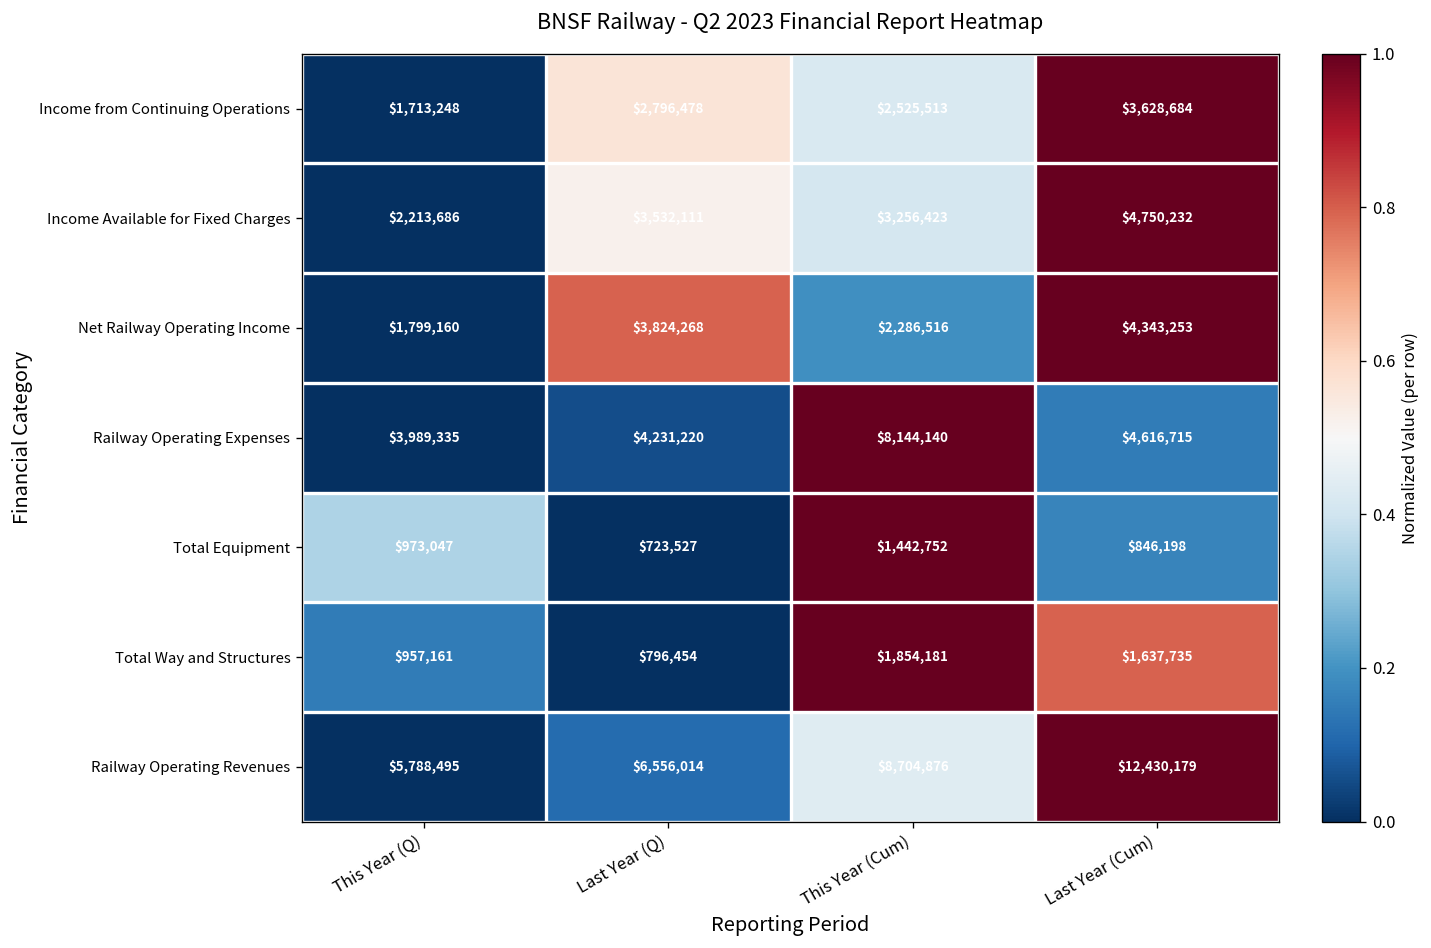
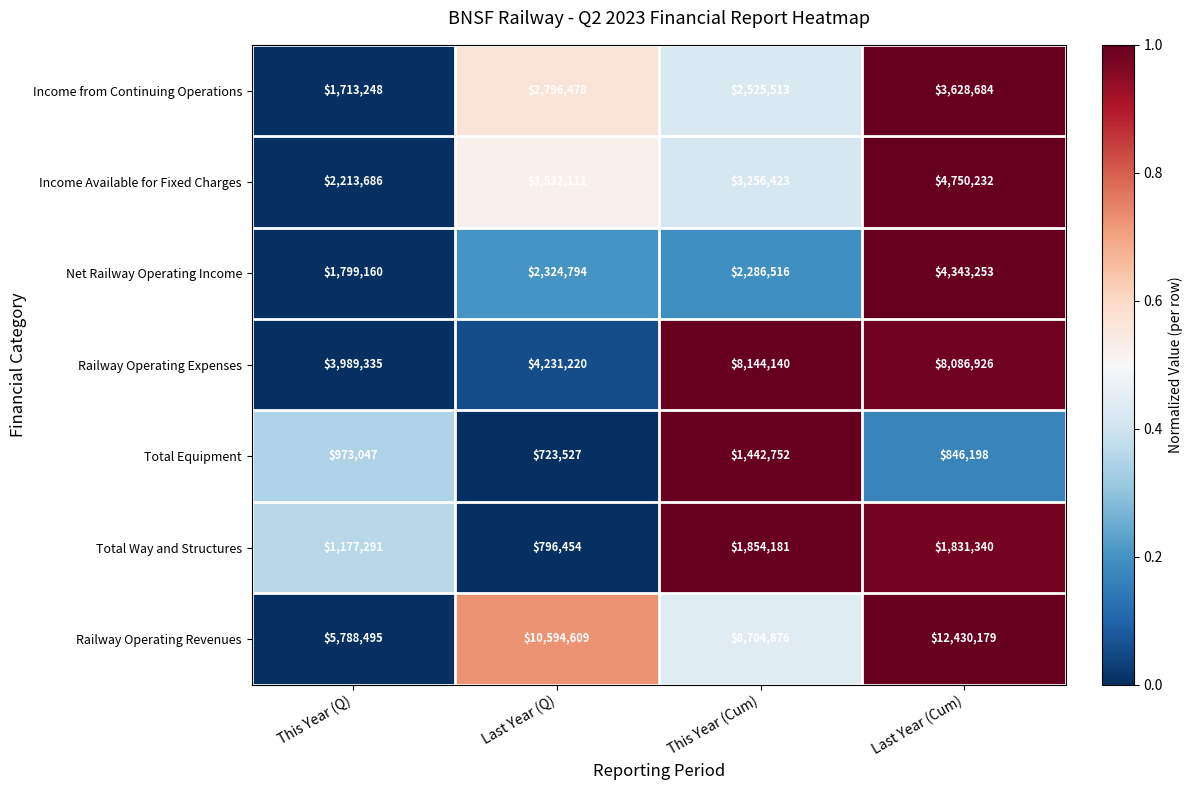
Net Railway Operating Income, Last Year (Q): $3,824,268 -> $2,324,794
Railway Operating Expenses, Last Year (Cum): $4,616,715 -> $8,086,926
Total Way and Structures, This Year (Q): $957,161 -> $1,177,291
Total Way and Structures, Last Year (Cum): $1,637,735 -> $1,831,340
Railway Operating Revenues, Last Year (Q): $6,556,014 -> $10,594,609
